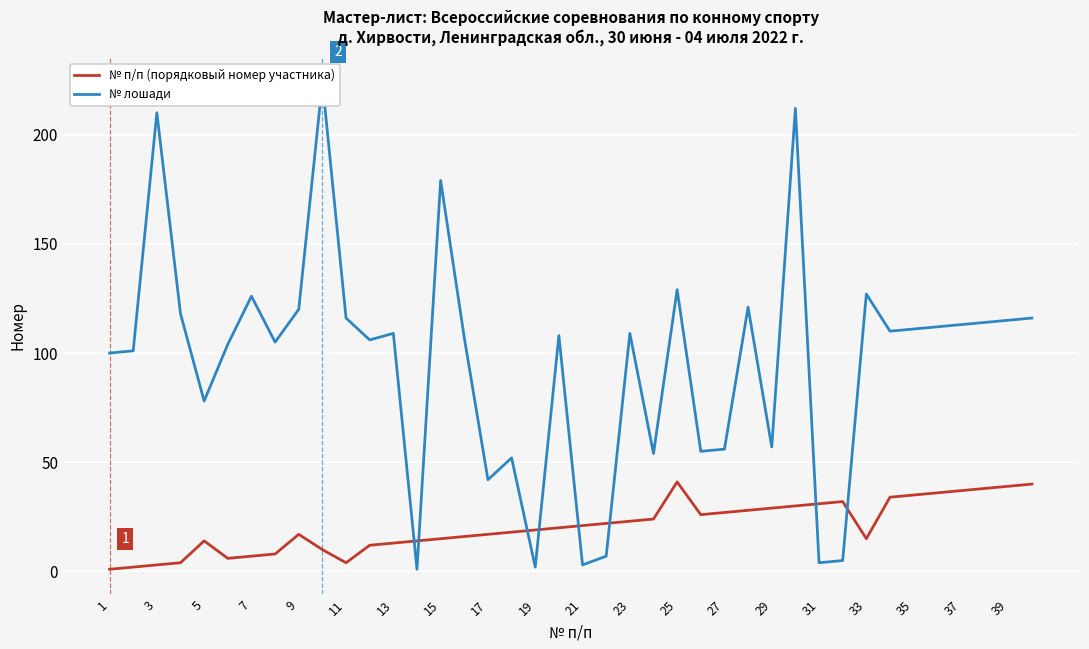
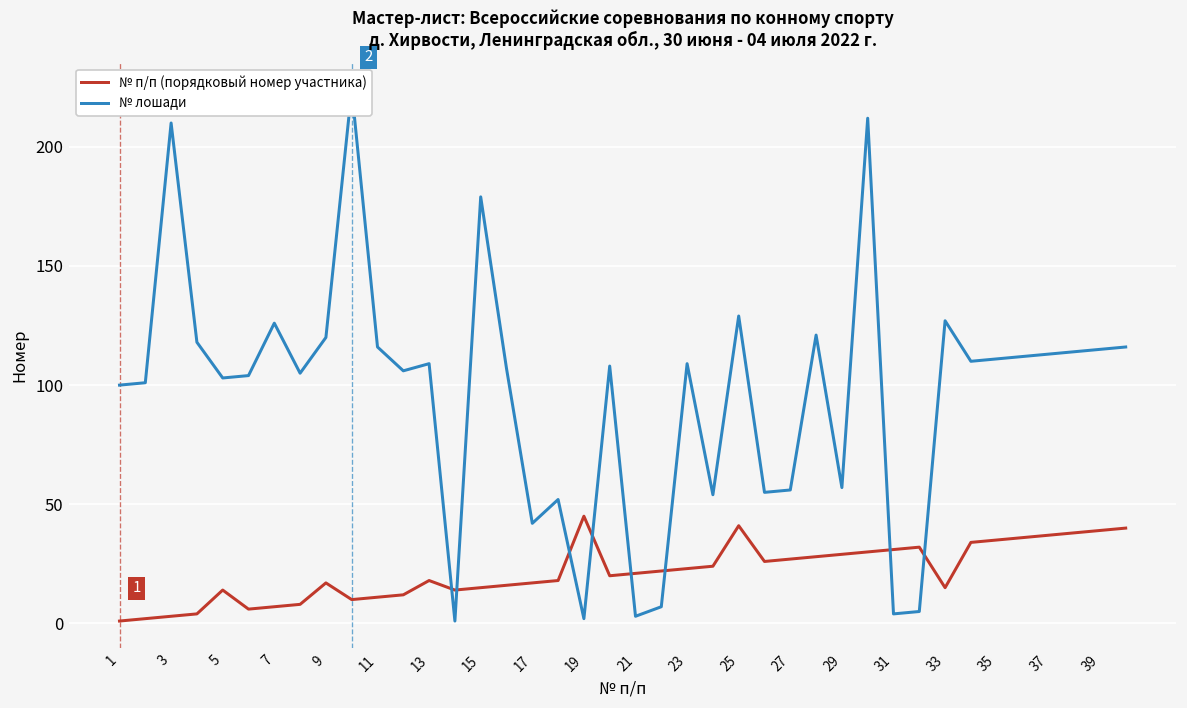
№ лошади, 5: 78 -> 103
№ п/п (порядковый номер участника), 11: 4 -> 11
№ п/п (порядковый номер участника), 13: 13 -> 18
№ п/п (порядковый номер участника), 19: 19 -> 45
